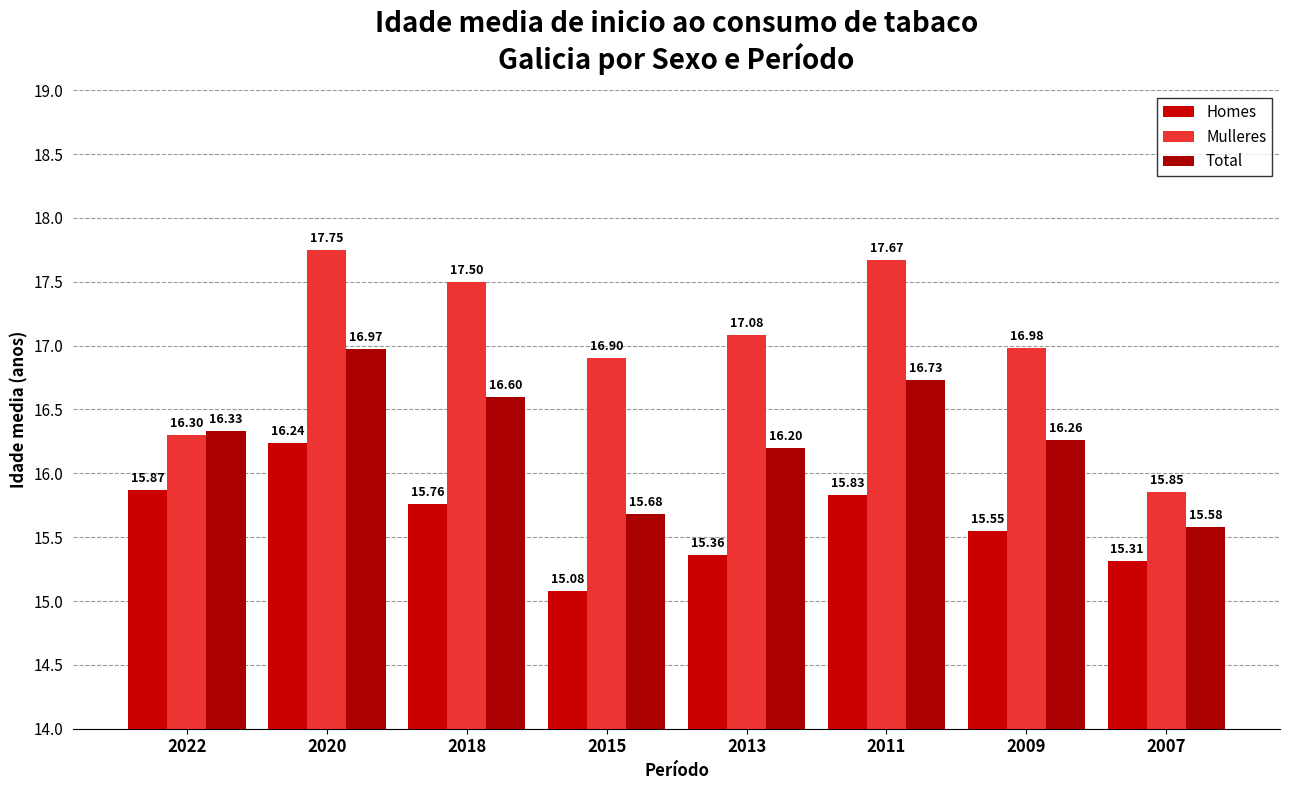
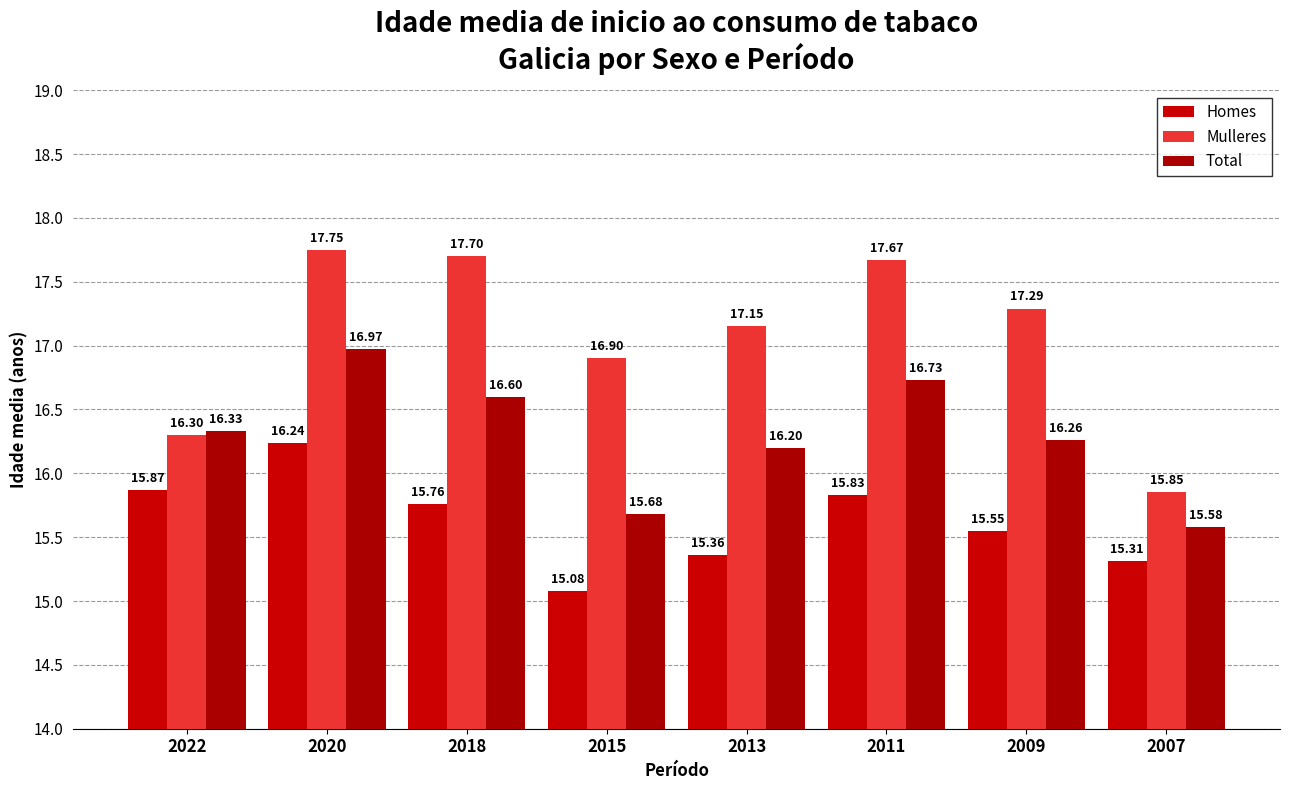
Mulleres, 2018: 17.50 -> 17.70
Mulleres, 2013: 17.08 -> 17.15
Mulleres, 2009: 16.98 -> 17.29
